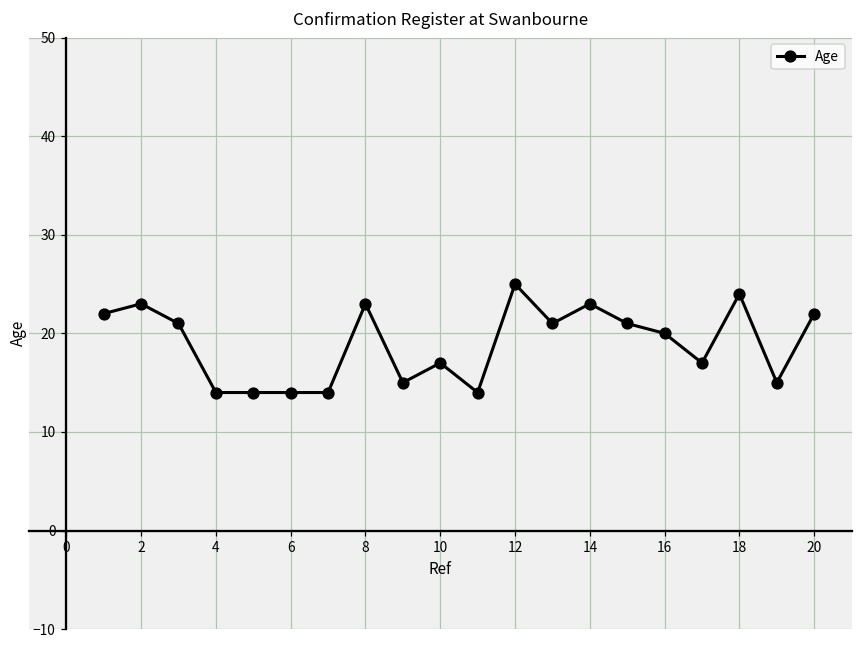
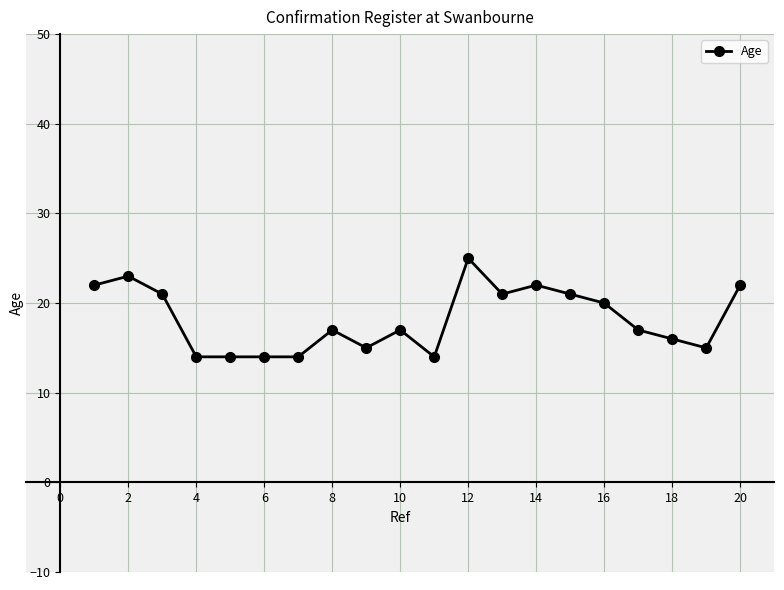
8: 23 -> 17
14: 23 -> 22
18: 24 -> 16
